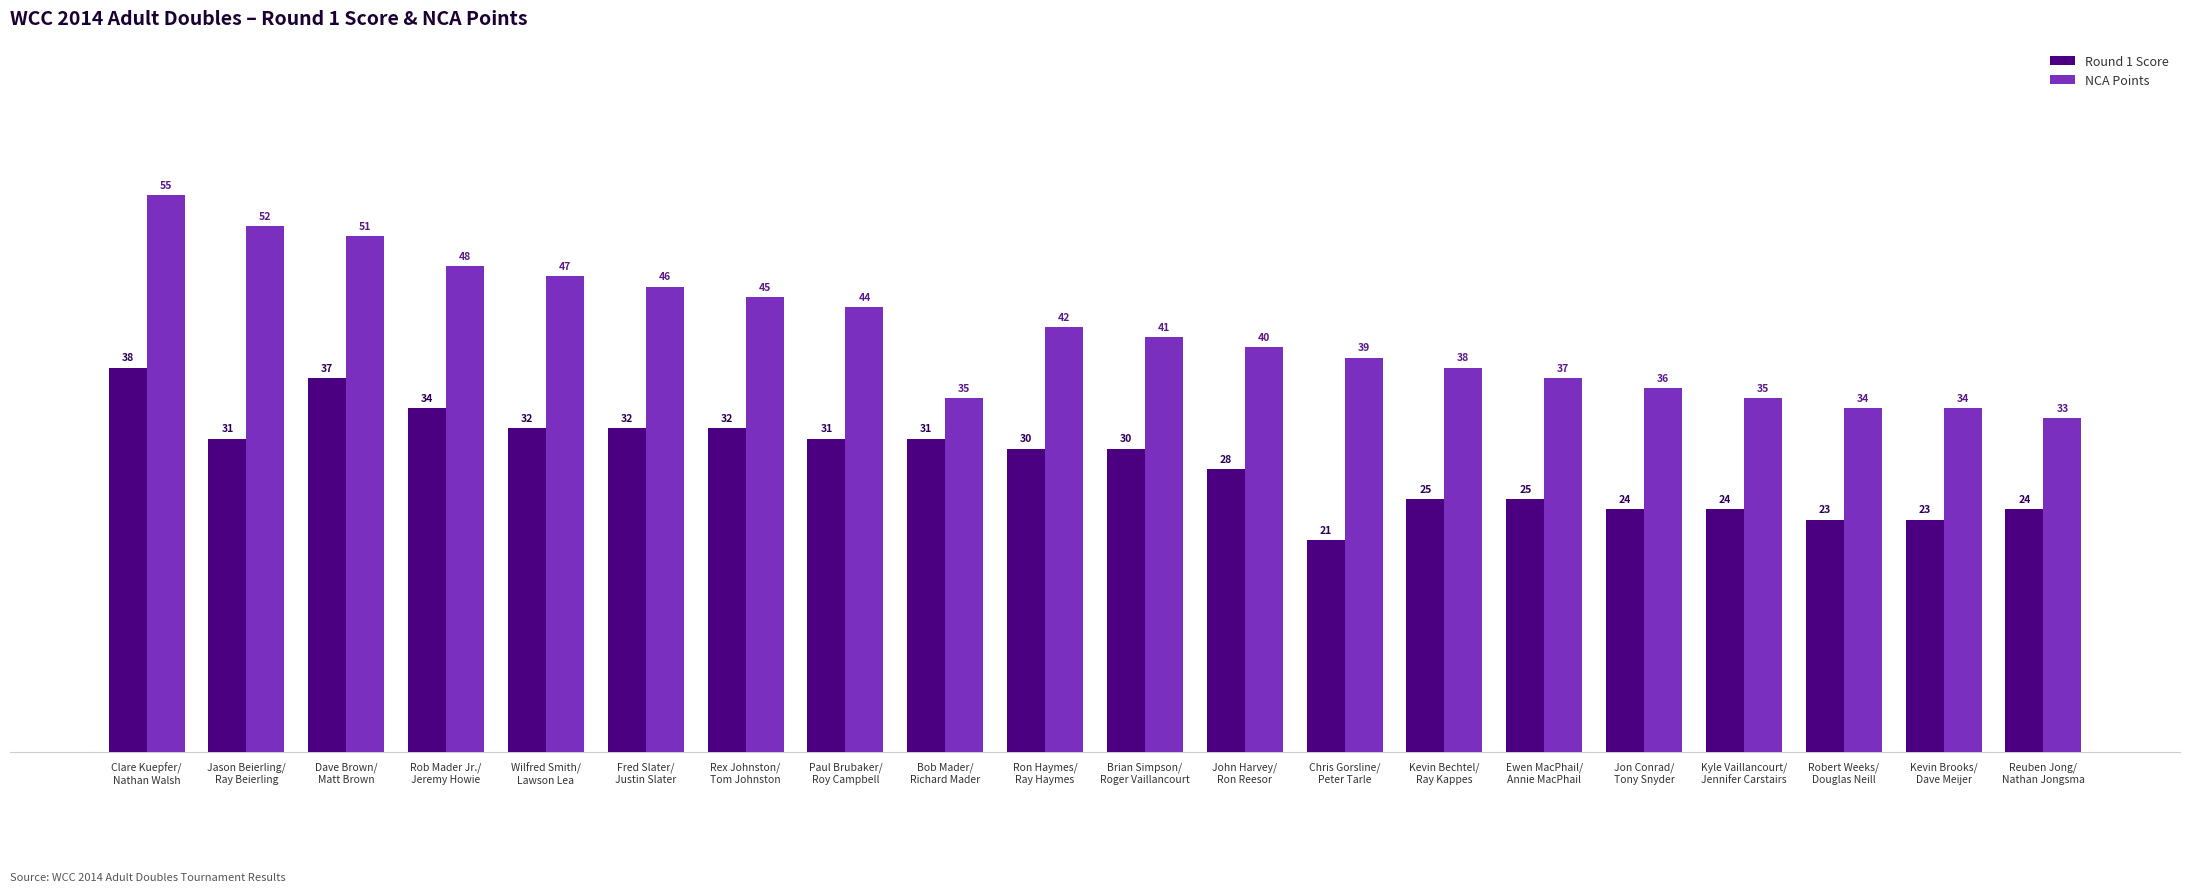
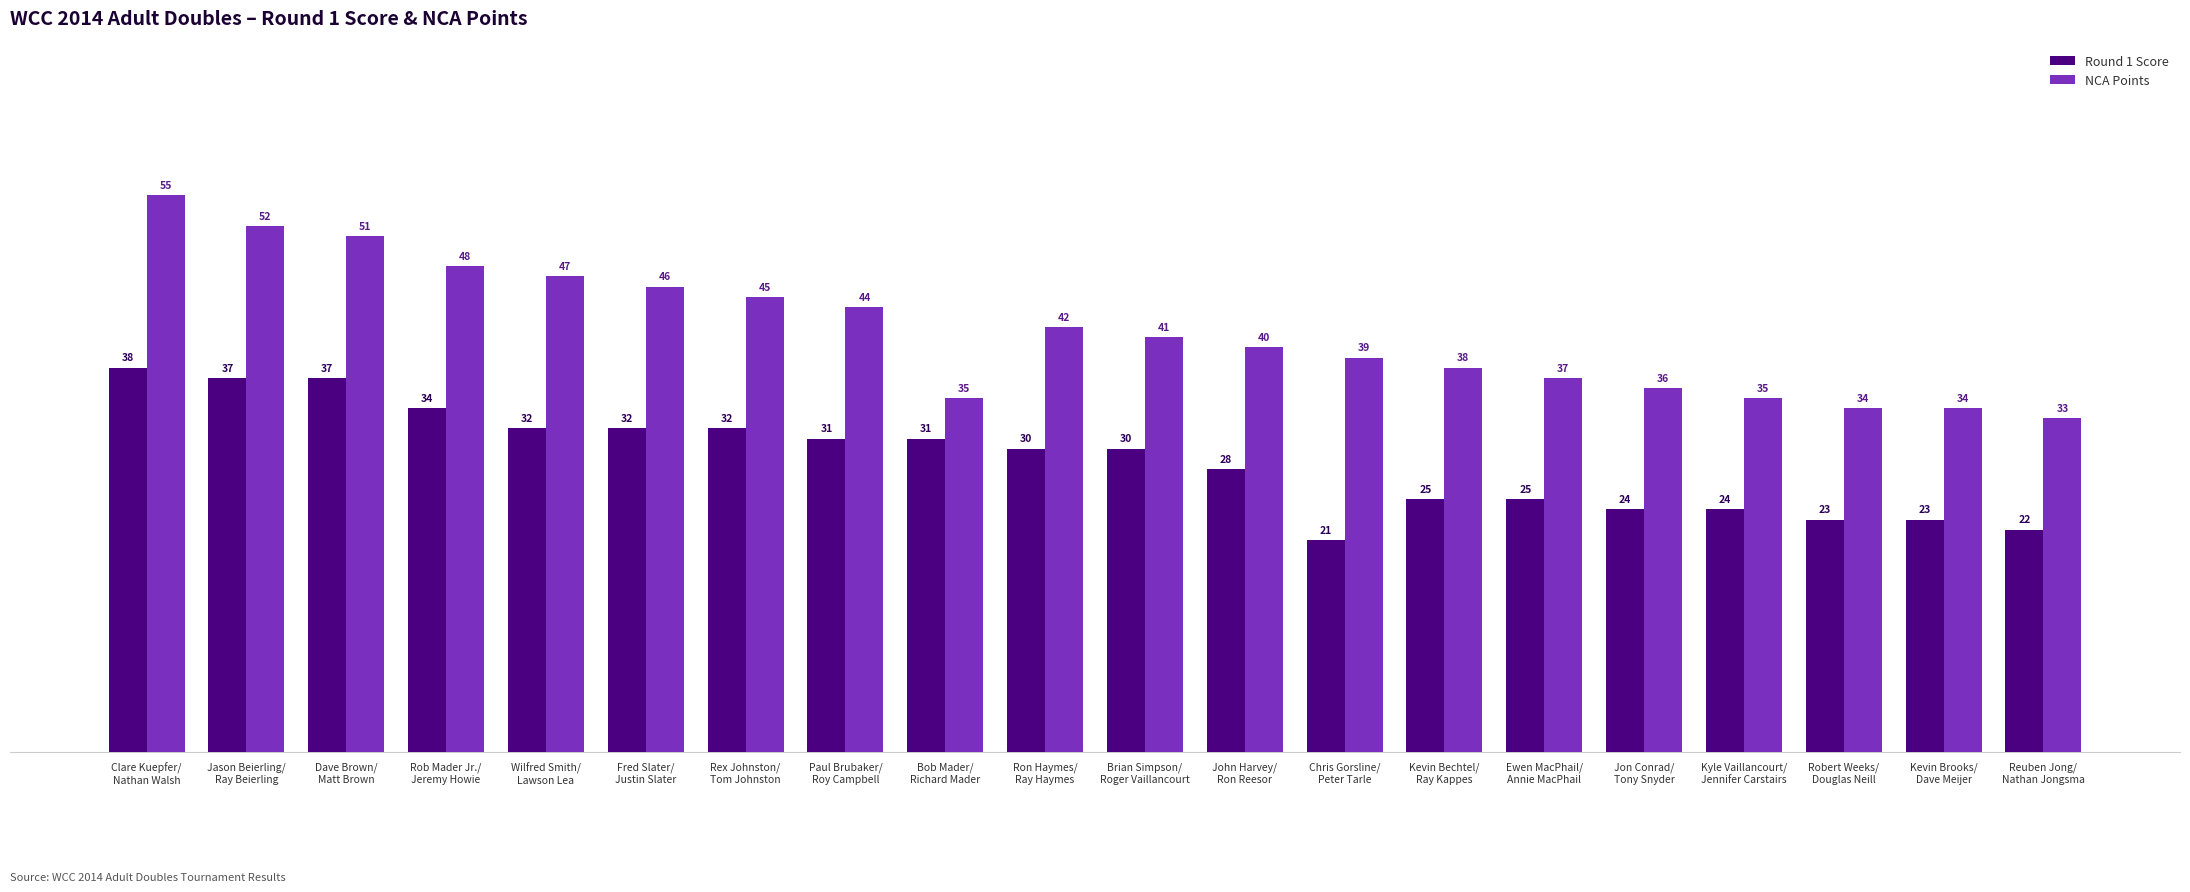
Round 1 Score, Jason Beierling/ Ray Beierling: 31 -> 37
Round 1 Score, Reuben Jong/ Nathan Jongsma: 24 -> 22
